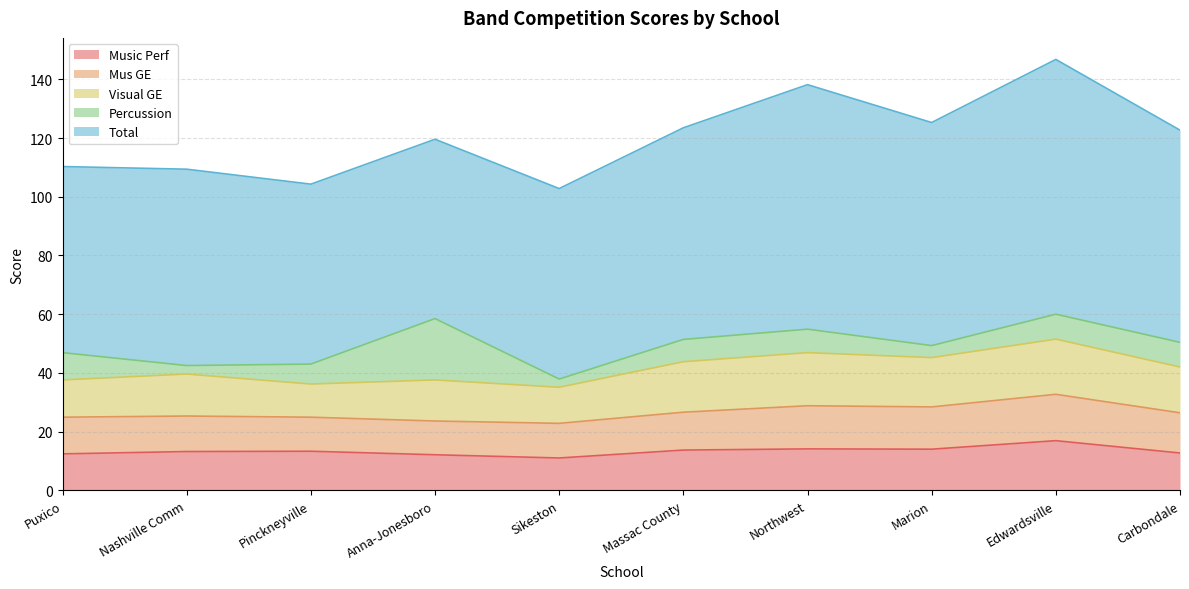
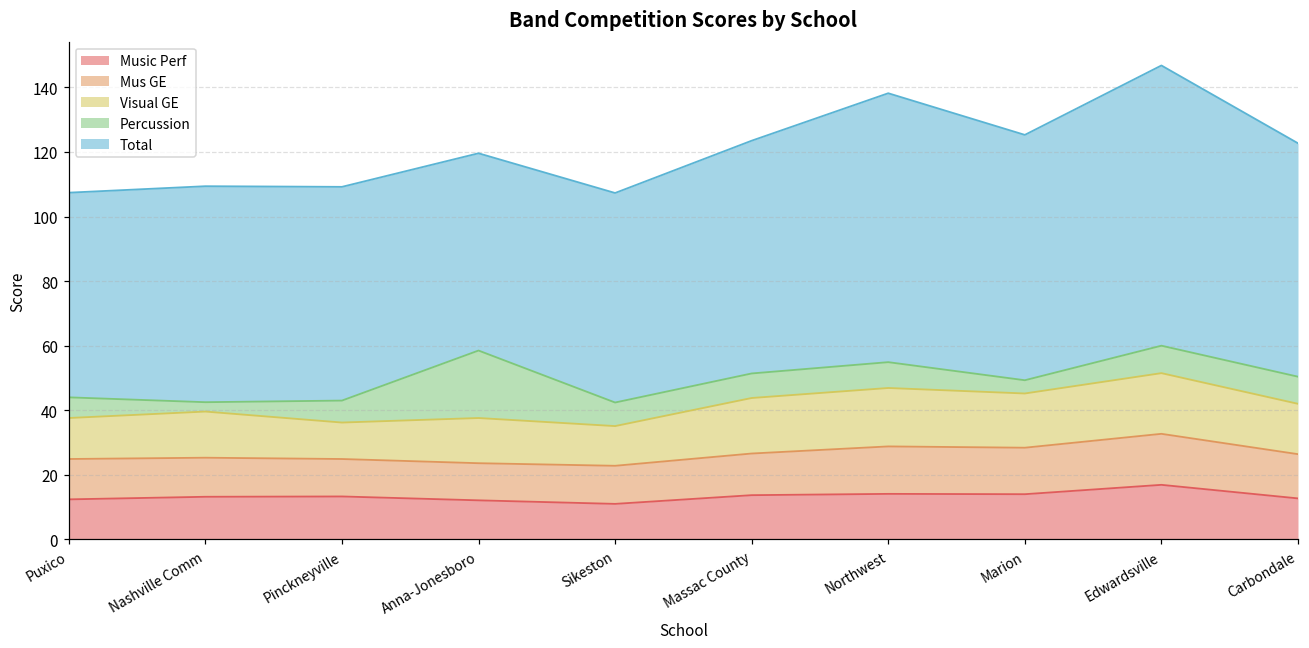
Percussion, Puxico: 9 -> 6
Total, Pinckneyville: 61 -> 66
Percussion, Sikeston: 3 -> 7
